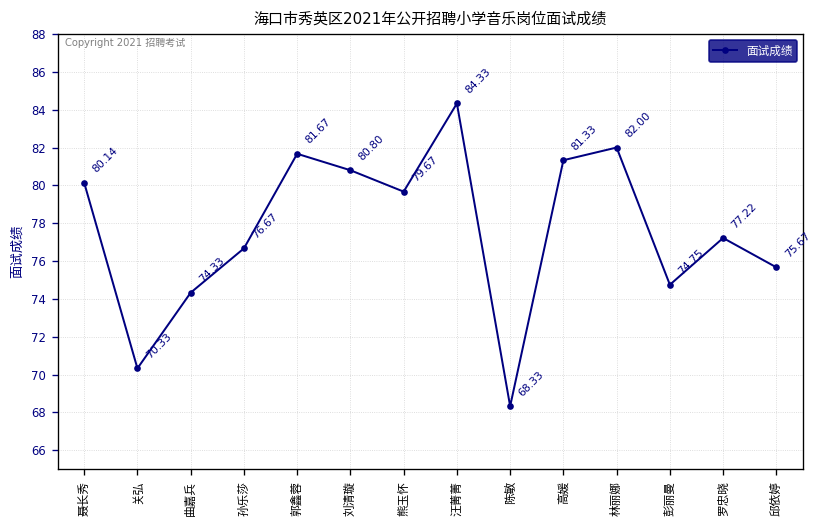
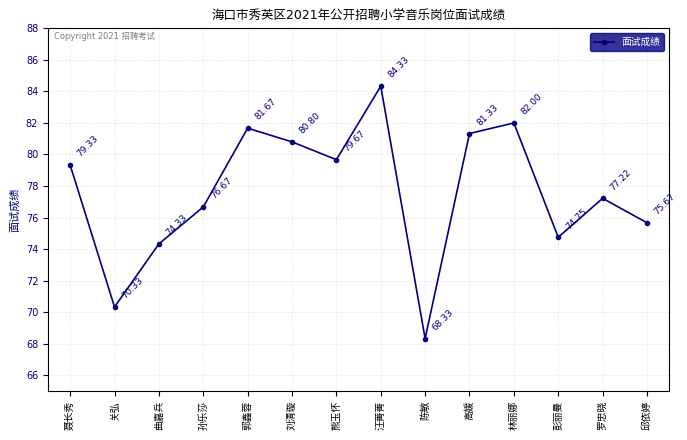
聂长秀: 80.14 -> 79.33
